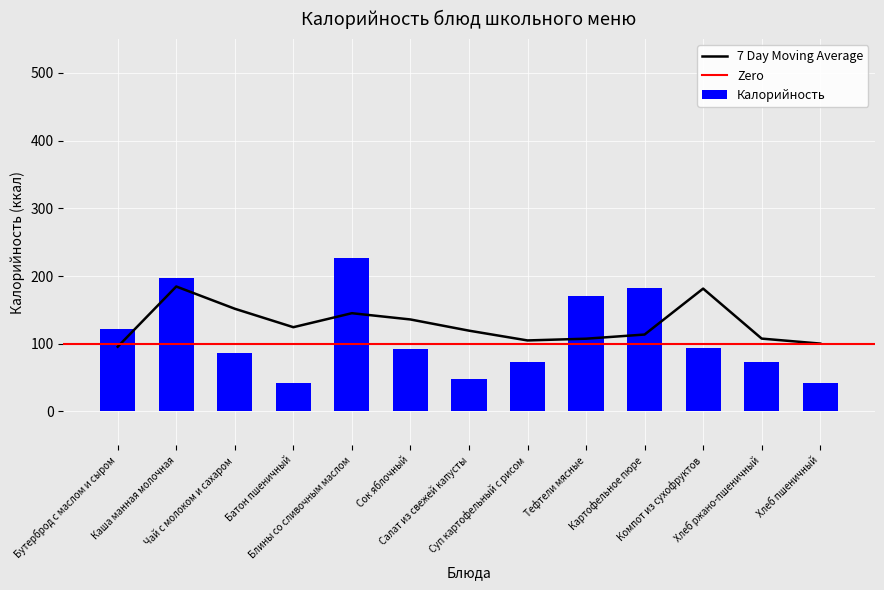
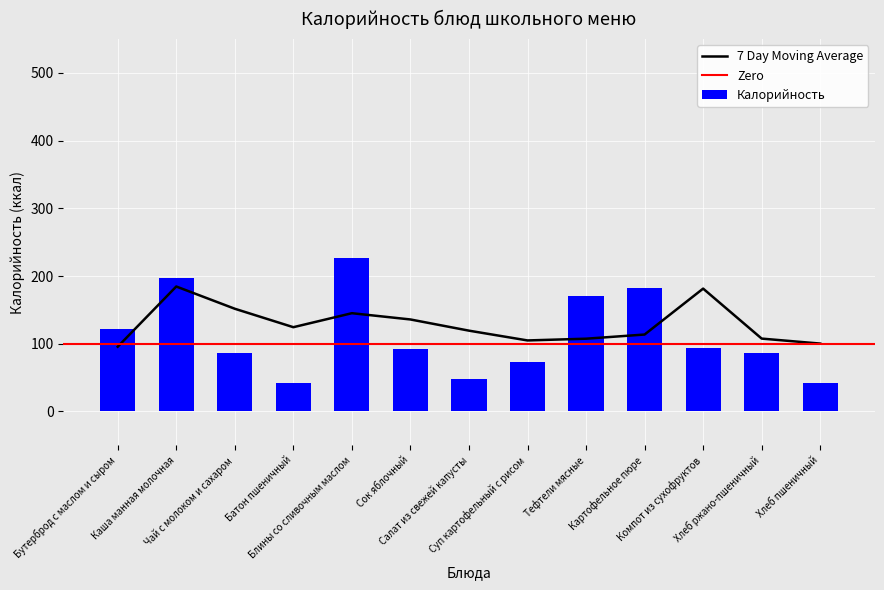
Калорийность, Хлеб ржано-пшеничный: 70 -> 90
